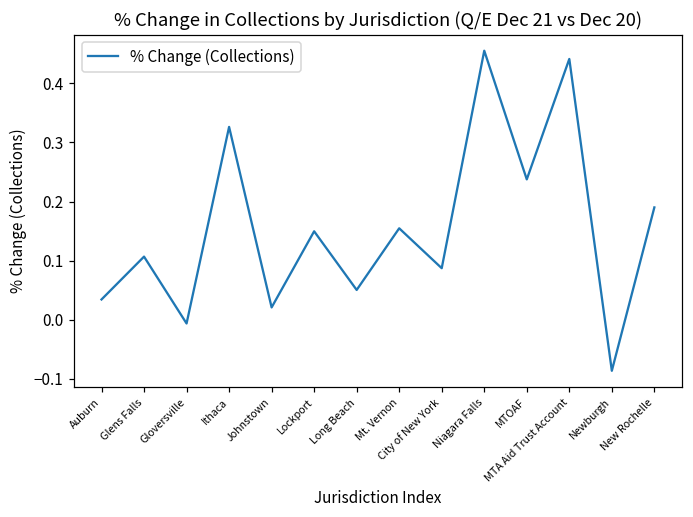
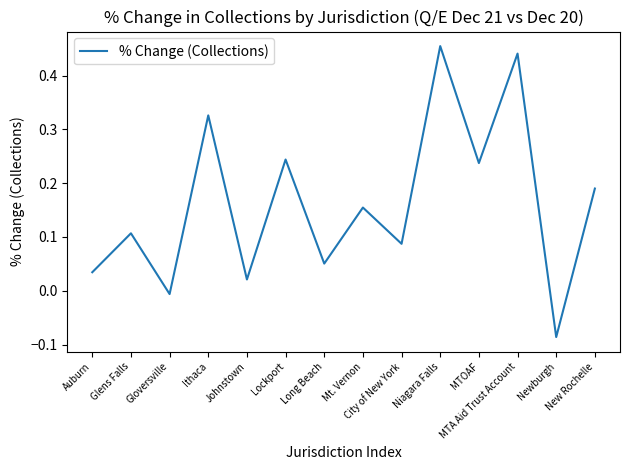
Lockport: 0.15 -> 0.24
